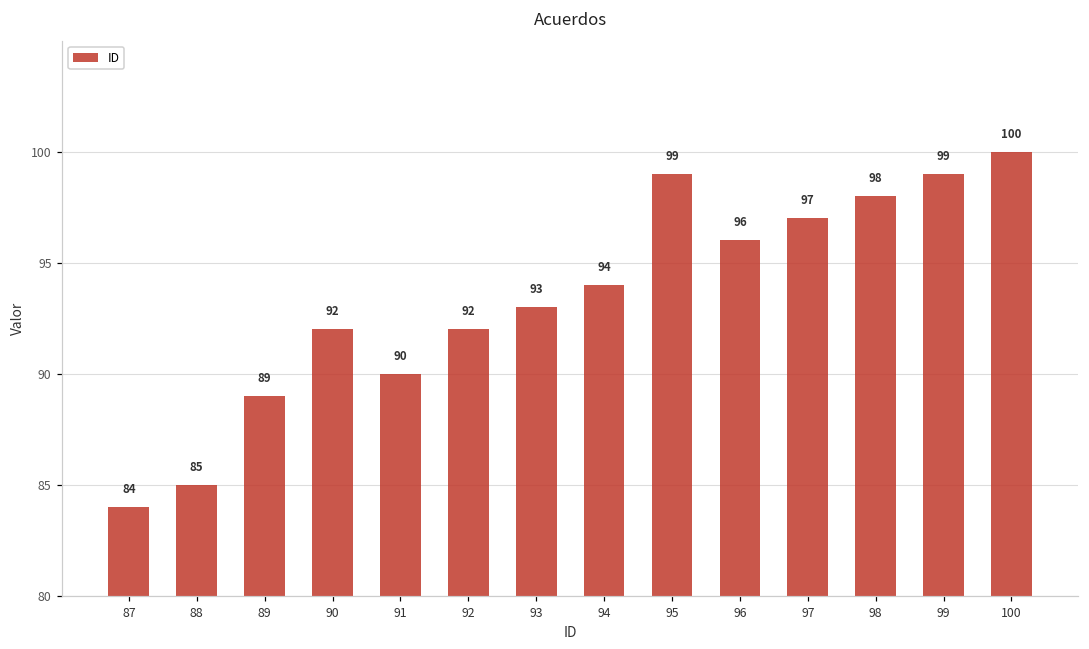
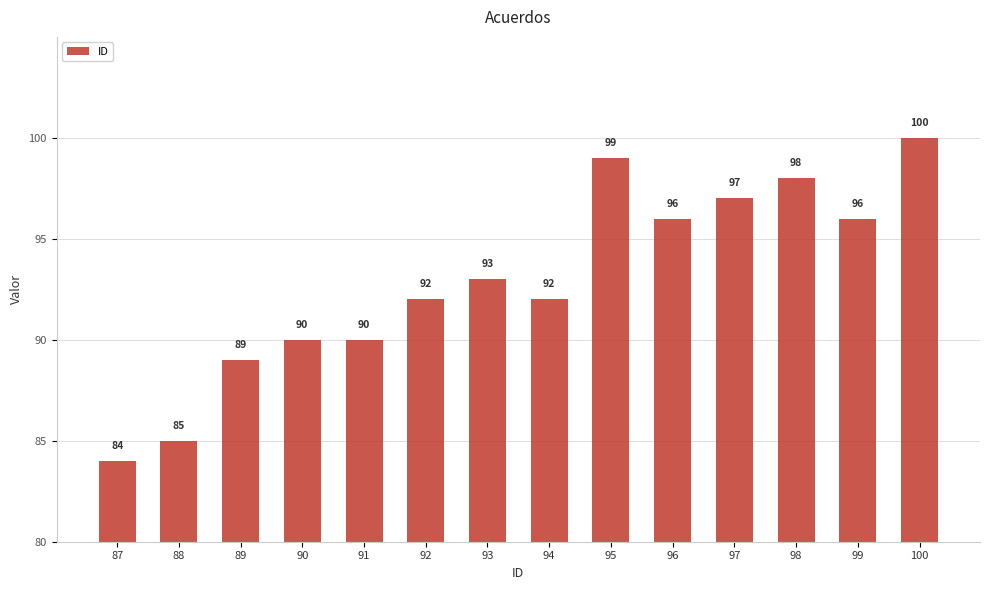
90: 92 -> 90
94: 94 -> 92
99: 99 -> 96
